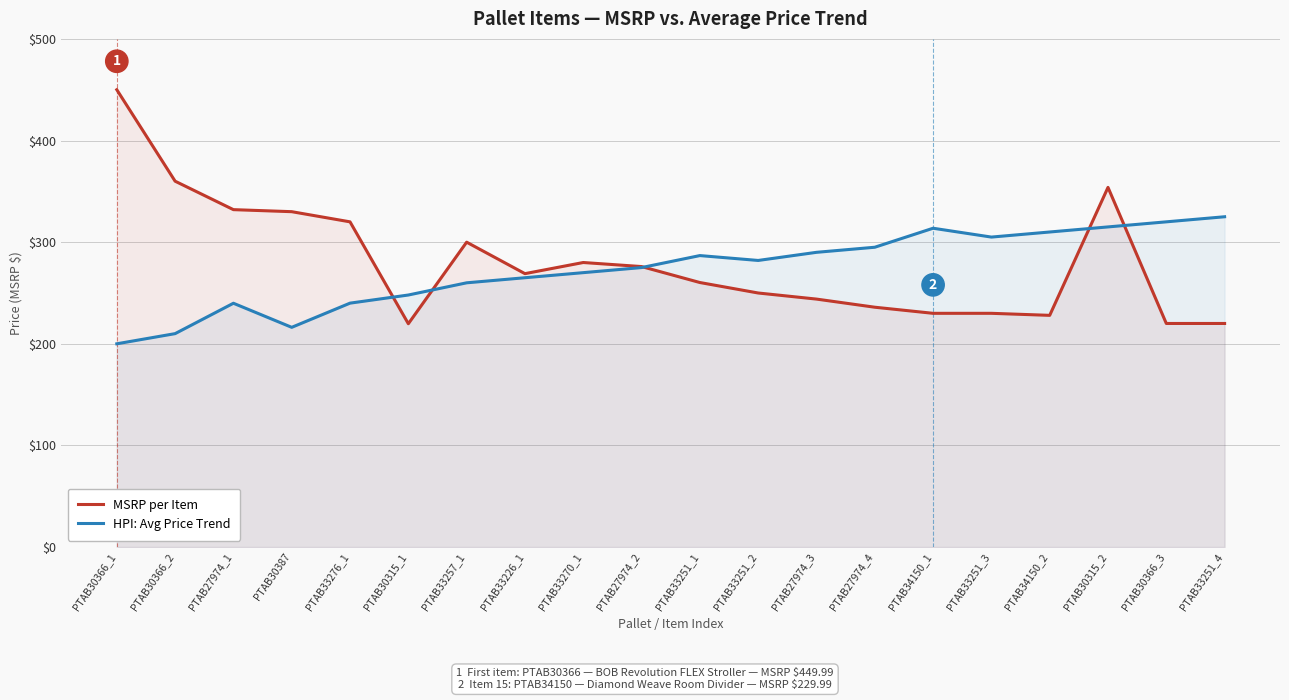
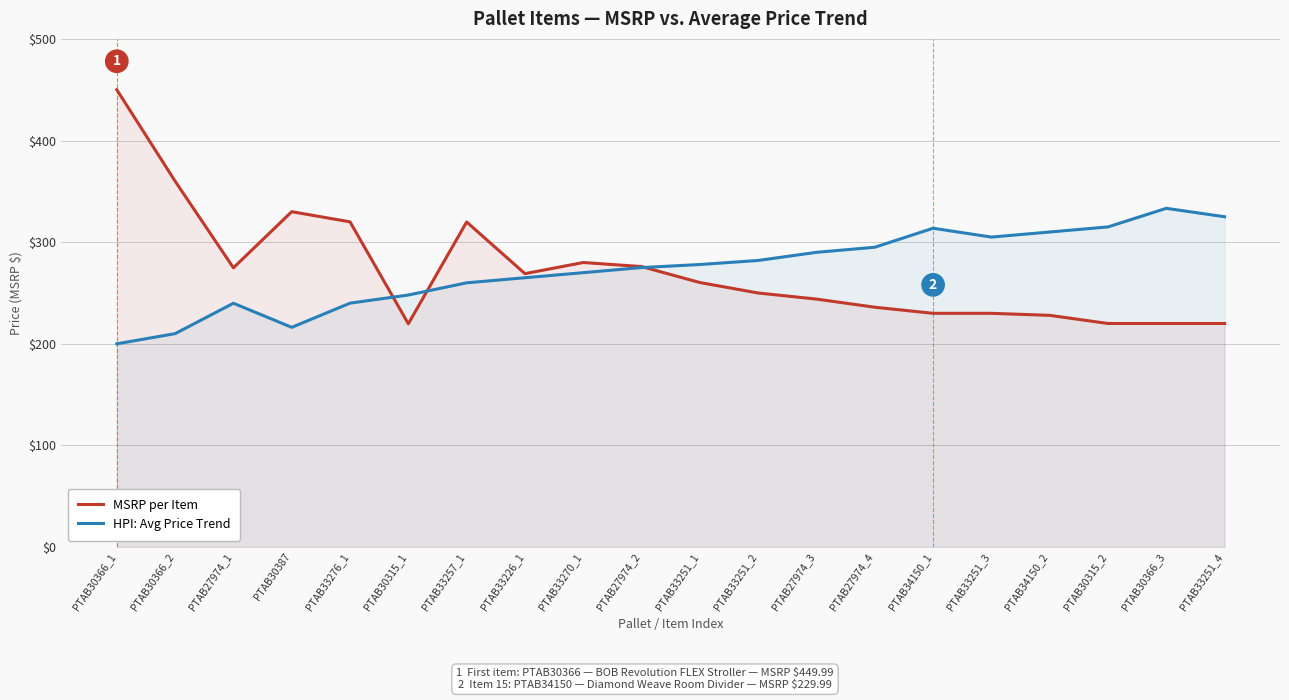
MSRP per Item, PTAB27974_1: $332 -> $275
MSRP per Item, PTAB33257_1: $300 -> $320
HPI: Avg Price Trend, PTAB33251_1: $287 -> $278
MSRP per Item, PTAB30315_2: $354 -> $220
HPI: Avg Price Trend, PTAB30366_3: $320 -> $333
